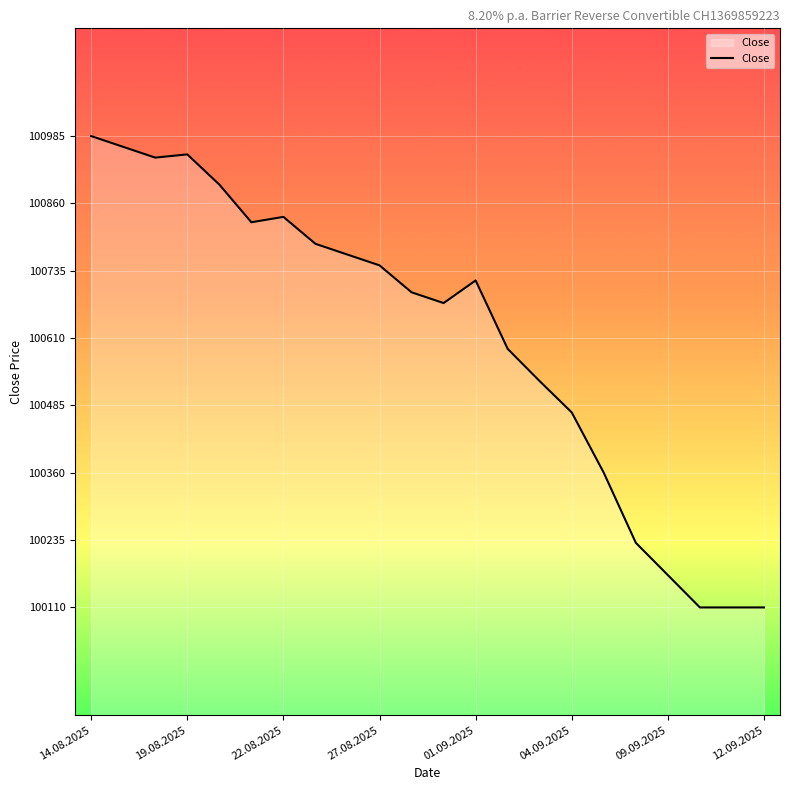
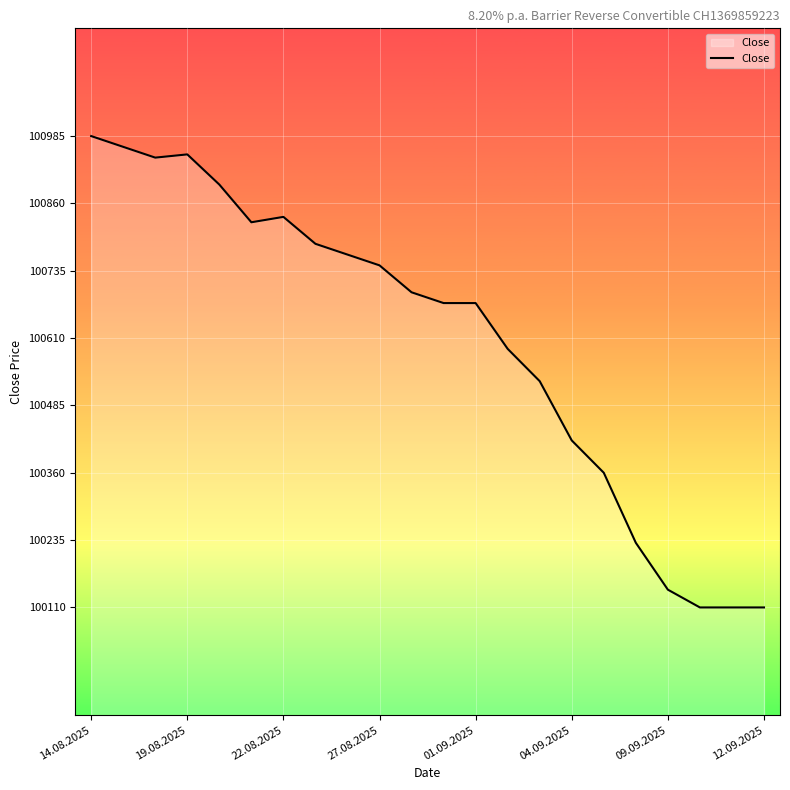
01.09.2025: 100720 -> 100680
04.09.2025: 100470 -> 100420
09.09.2025: 100170 -> 100140
